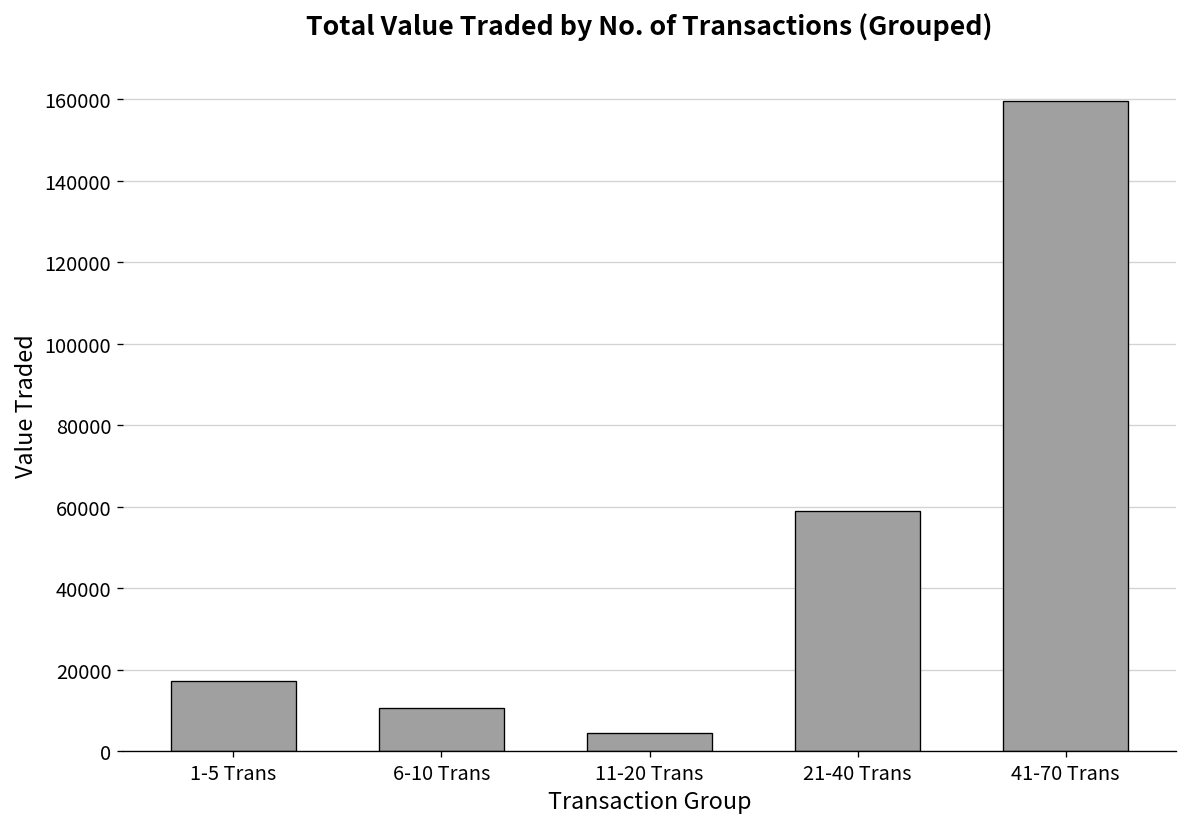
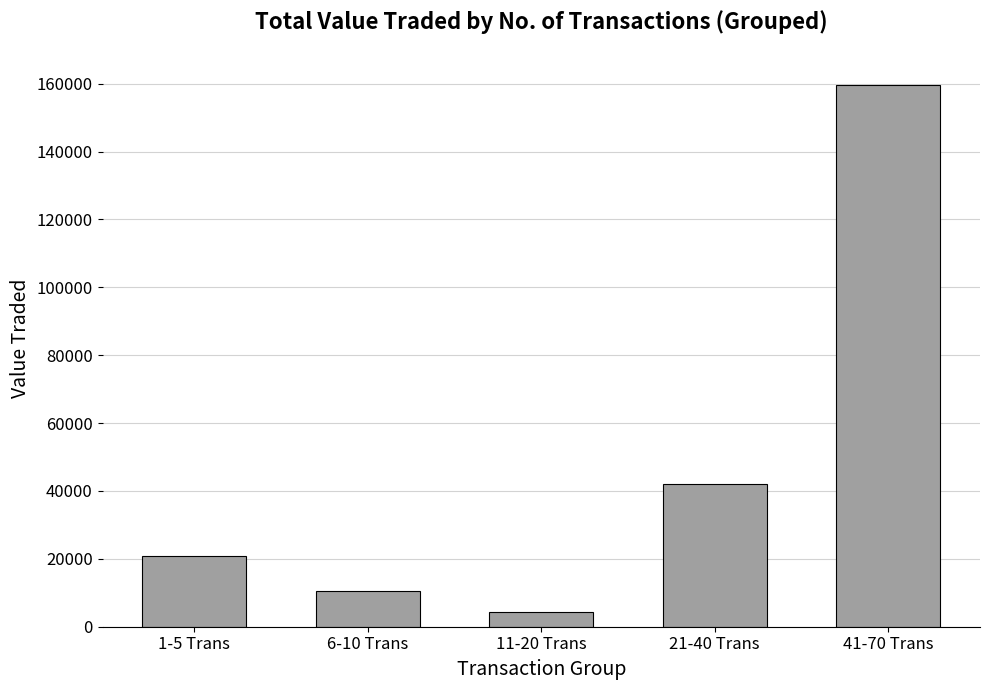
1-5 Trans: 17000 -> 21000
21-40 Trans: 59000 -> 42000
